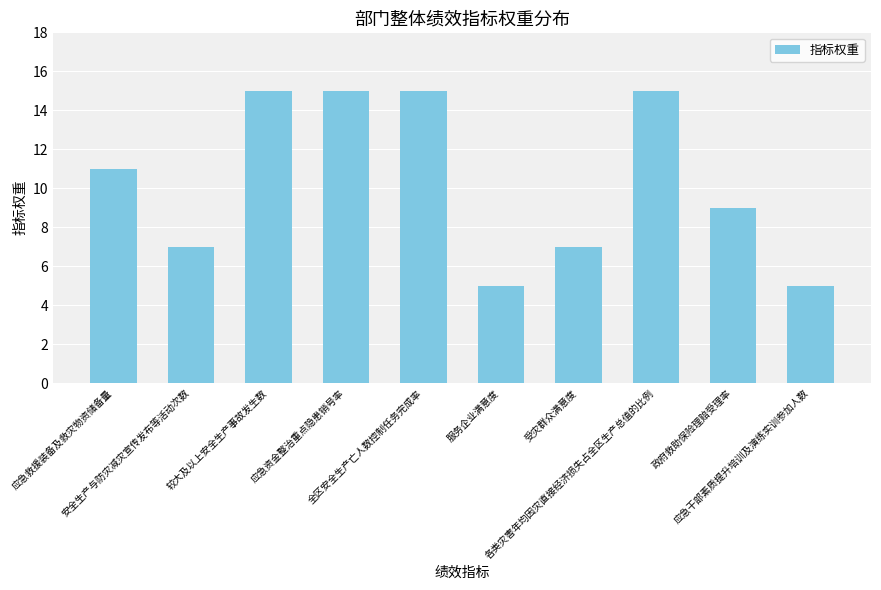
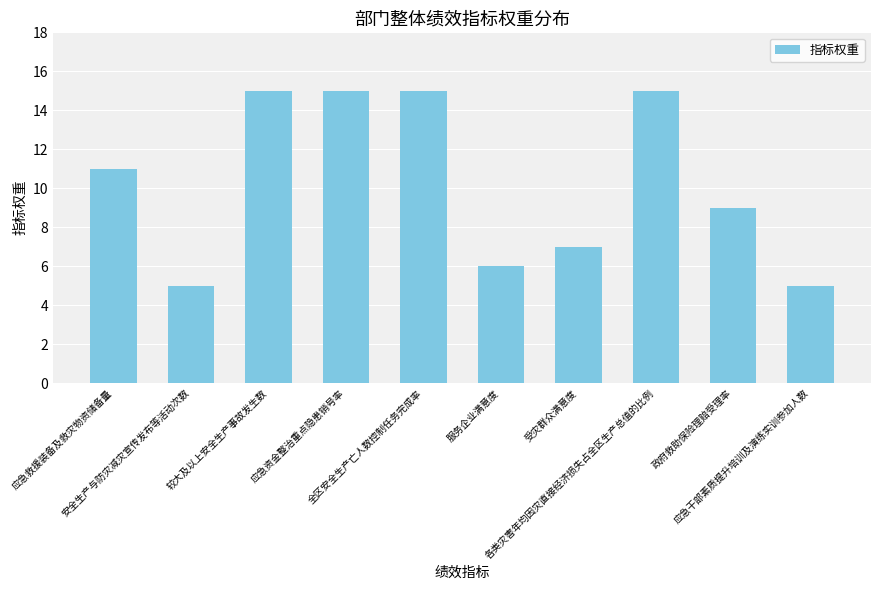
安全生产与防灾减灾宣传发布等活动次数: 7 -> 5
服务企业满意度: 5 -> 6
